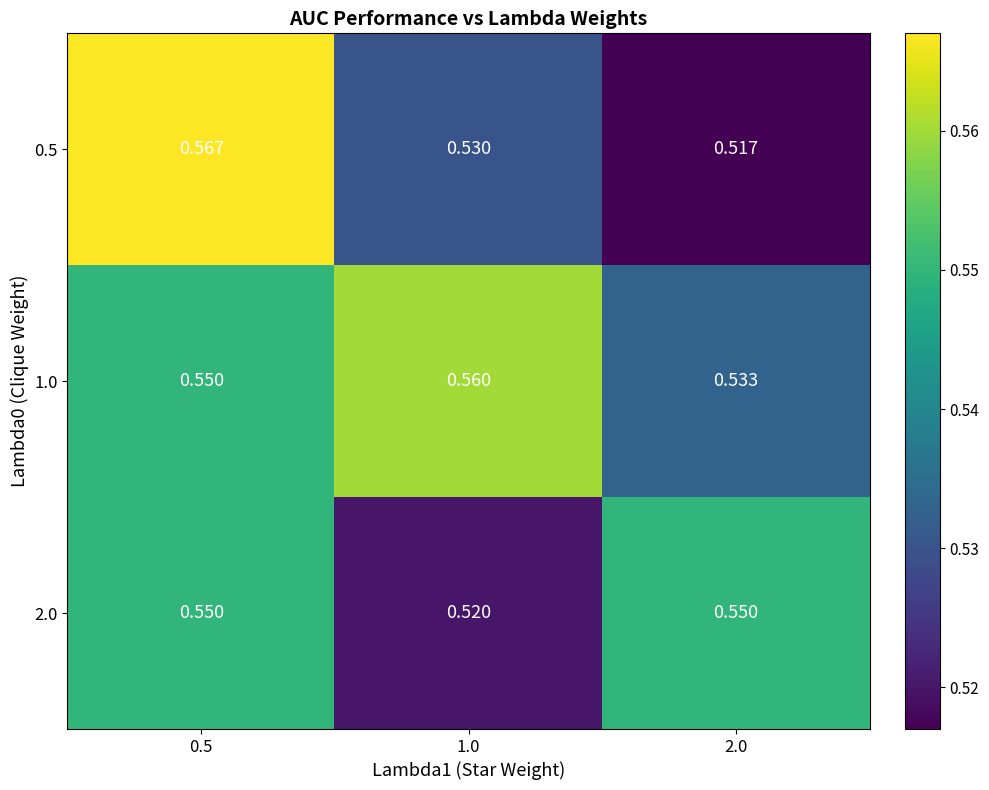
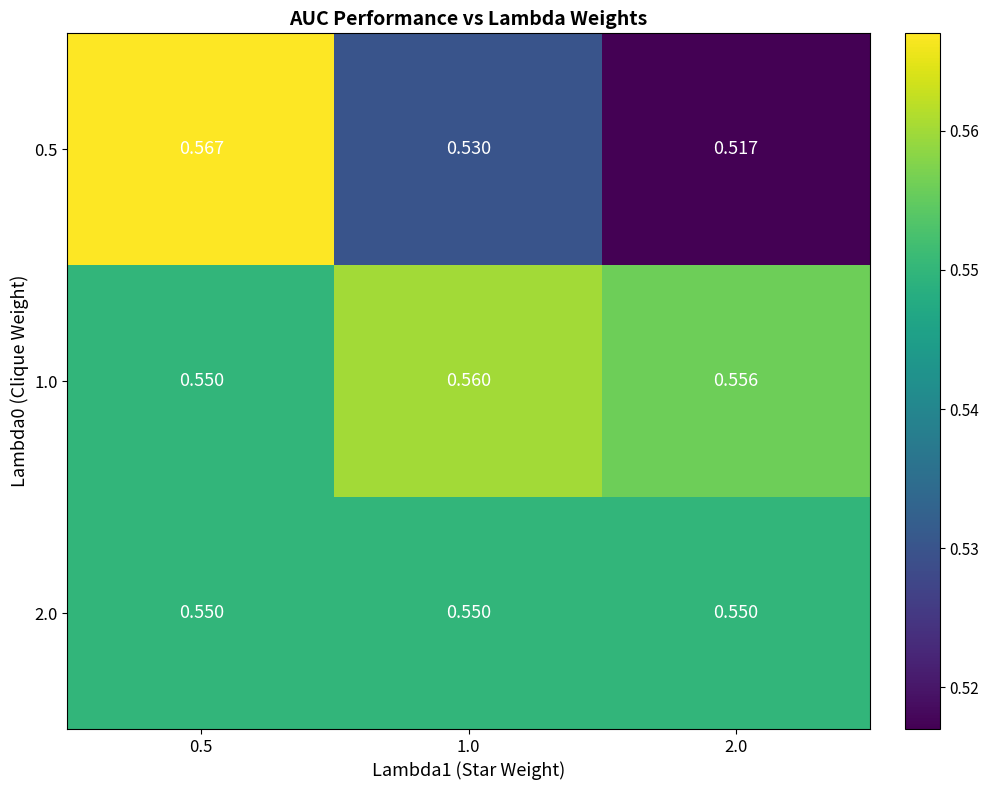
1.0, 2.0: 0.533 -> 0.556
2.0, 1.0: 0.520 -> 0.550
